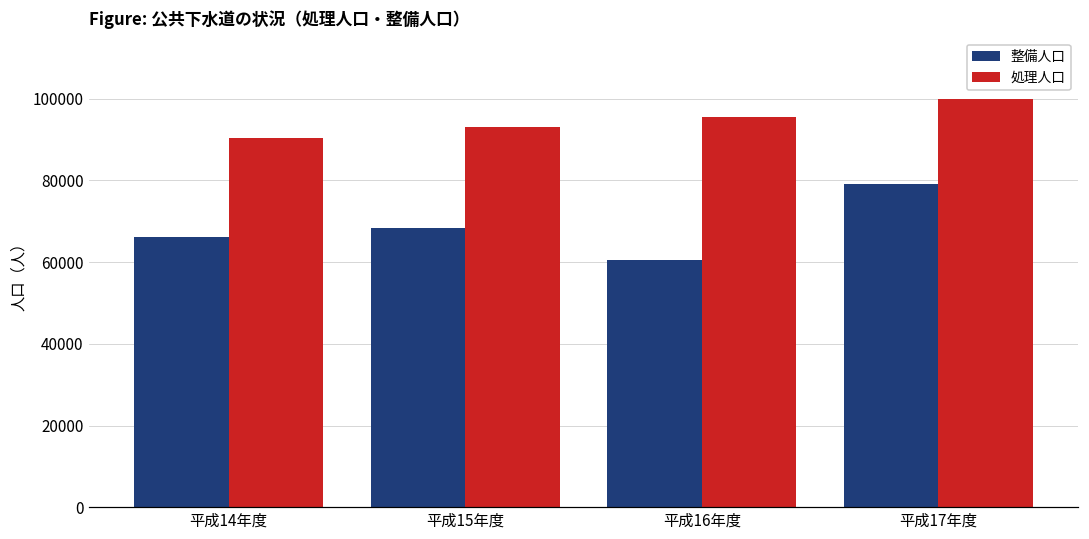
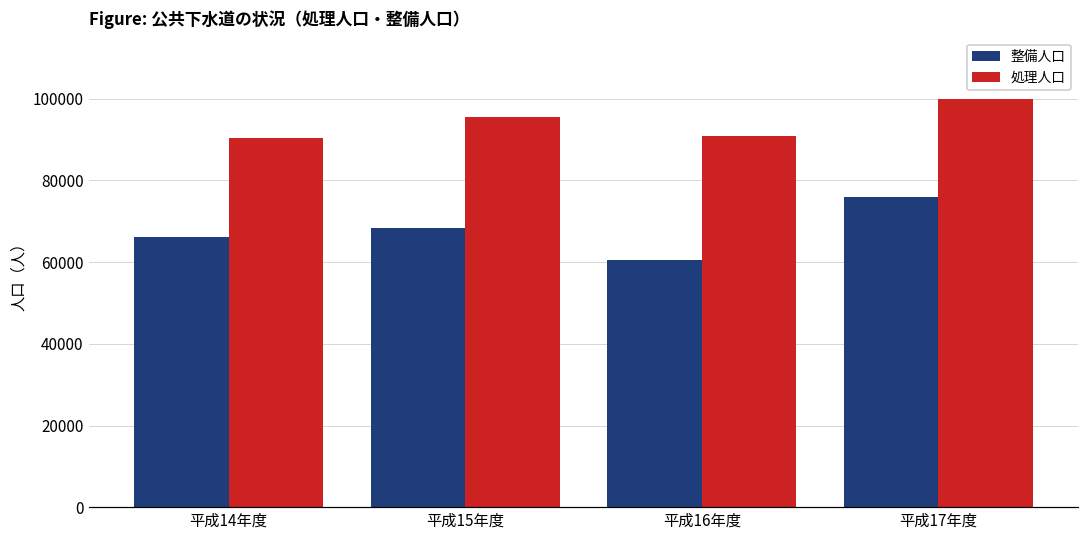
処理人口, 平成15年度: 93000 -> 95000
処理人口, 平成16年度: 95000 -> 91000
整備人口, 平成17年度: 79000 -> 76000
